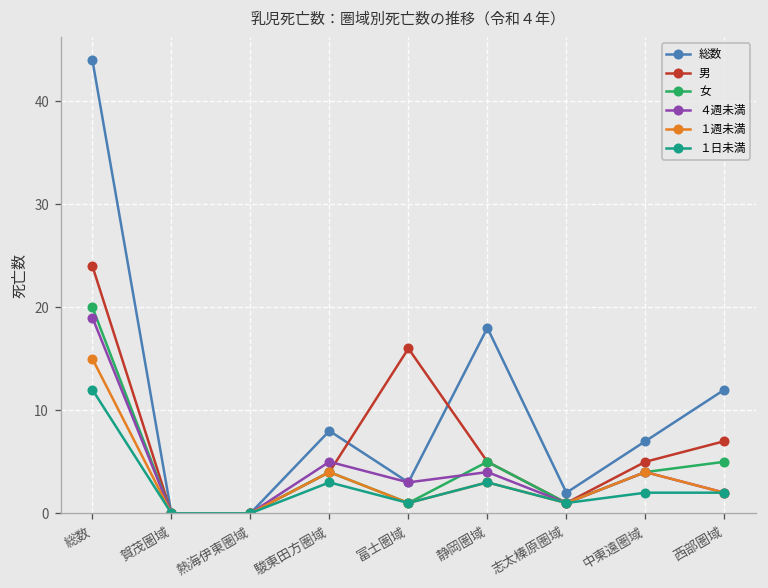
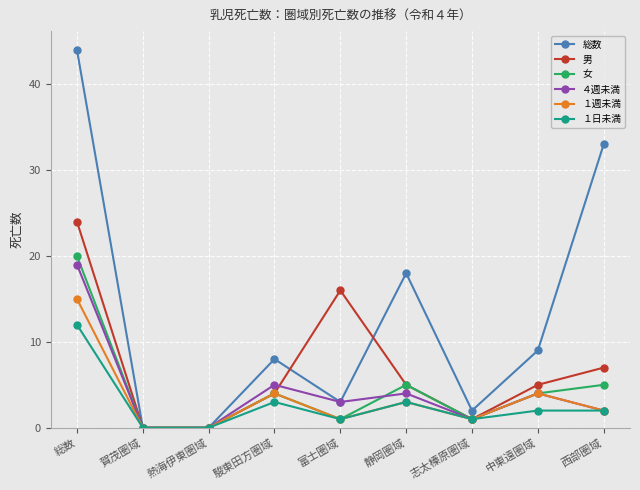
総数, 中東遠圏域: 7 -> 9
総数, 西部圏域: 12 -> 33
